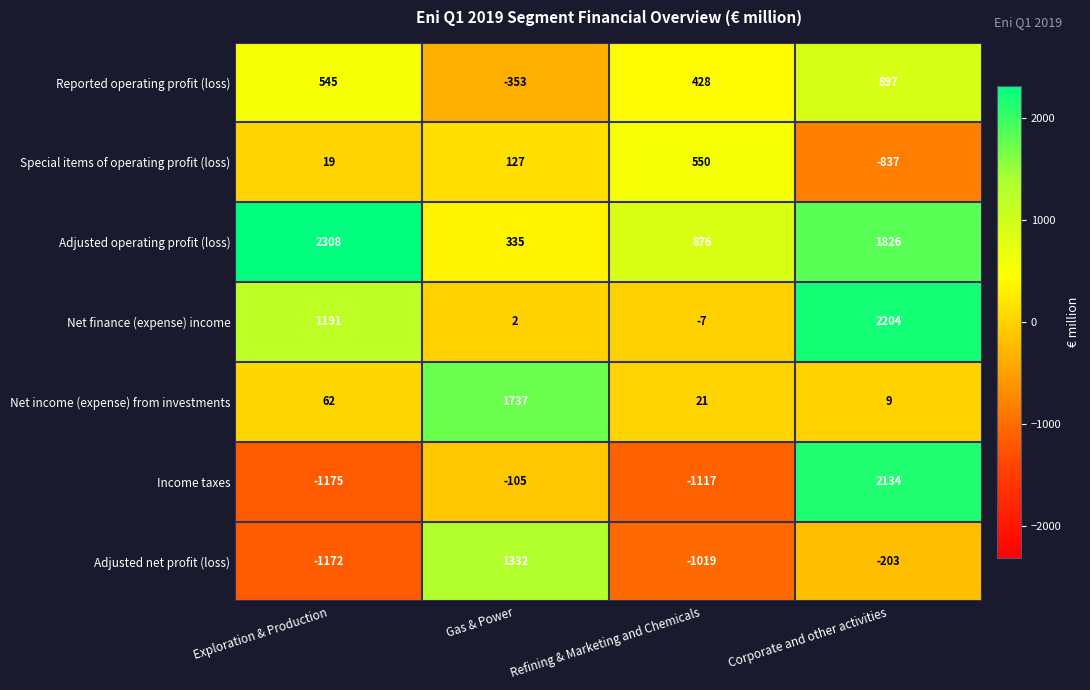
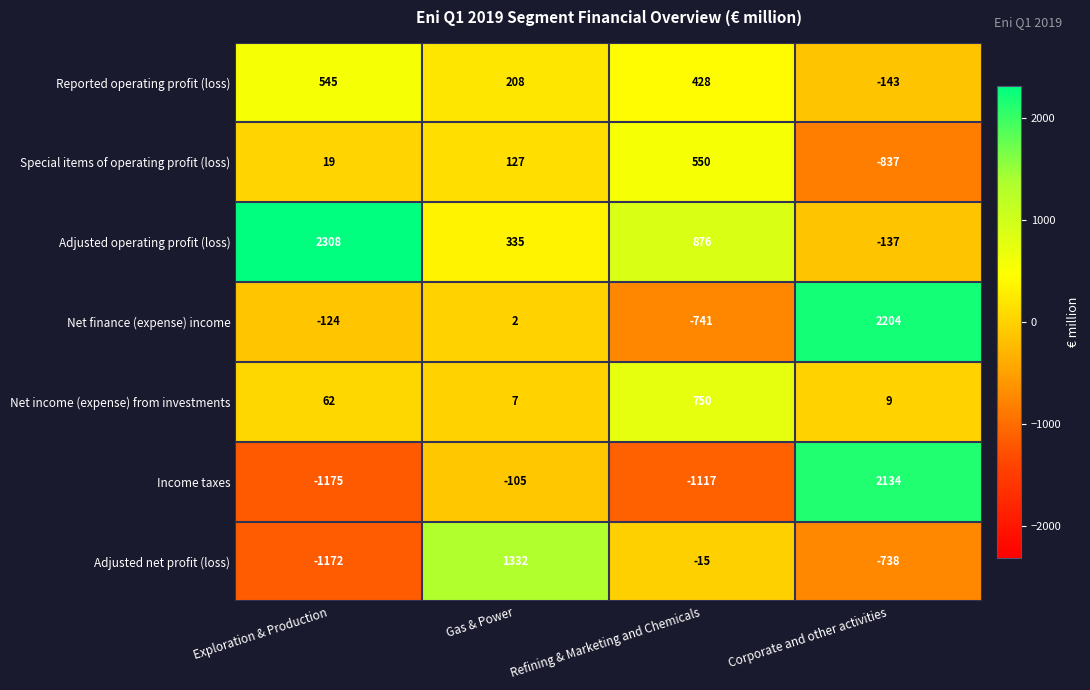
Reported operating profit (loss), Gas & Power: -353 -> 208
Reported operating profit (loss), Corporate and other activities: 897 -> -143
Adjusted operating profit (loss), Corporate and other activities: 1826 -> -137
Net finance (expense) income, Exploration & Production: 1191 -> -124
Net finance (expense) income, Refining & Marketing and Chemicals: -7 -> -741
Net income (expense) from investments, Gas & Power: 1737 -> 7
Net income (expense) from investments, Refining & Marketing and Chemicals: 21 -> 750
Adjusted net profit (loss), Refining & Marketing and Chemicals: -1019 -> -15
Adjusted net profit (loss), Corporate and other activities: -203 -> -738
